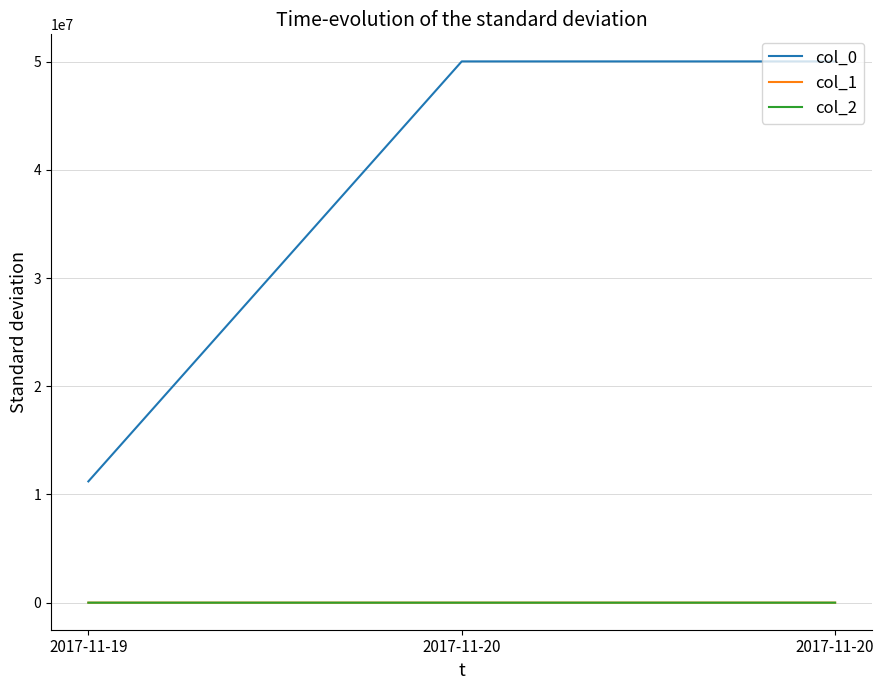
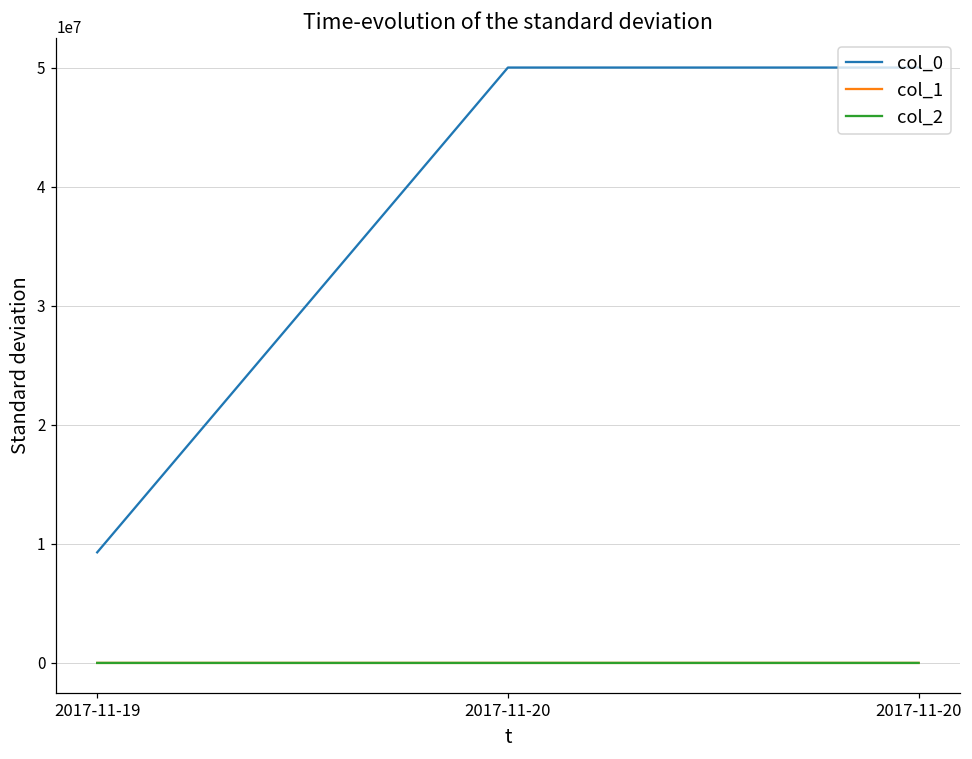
col_0, 2017-11-19: 11200000 -> 9300000
